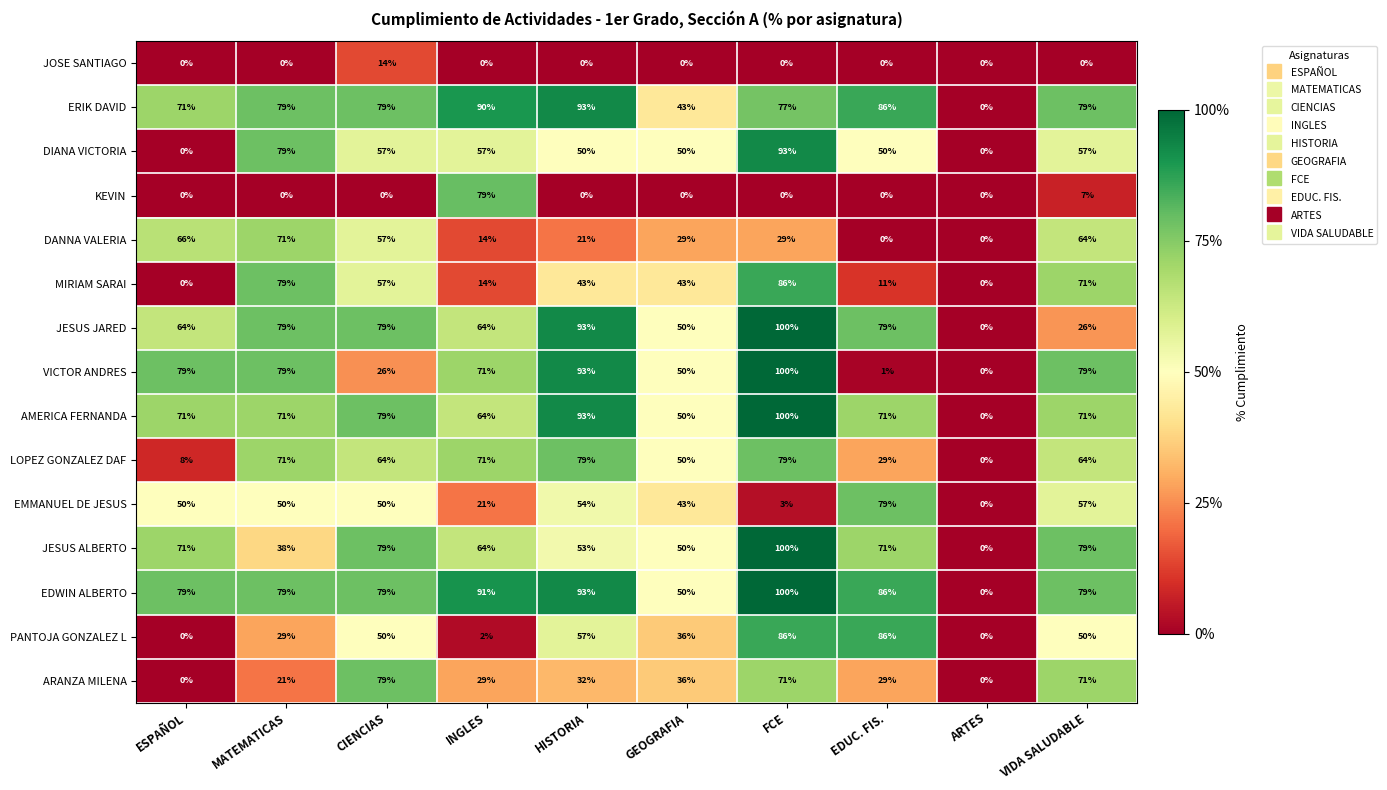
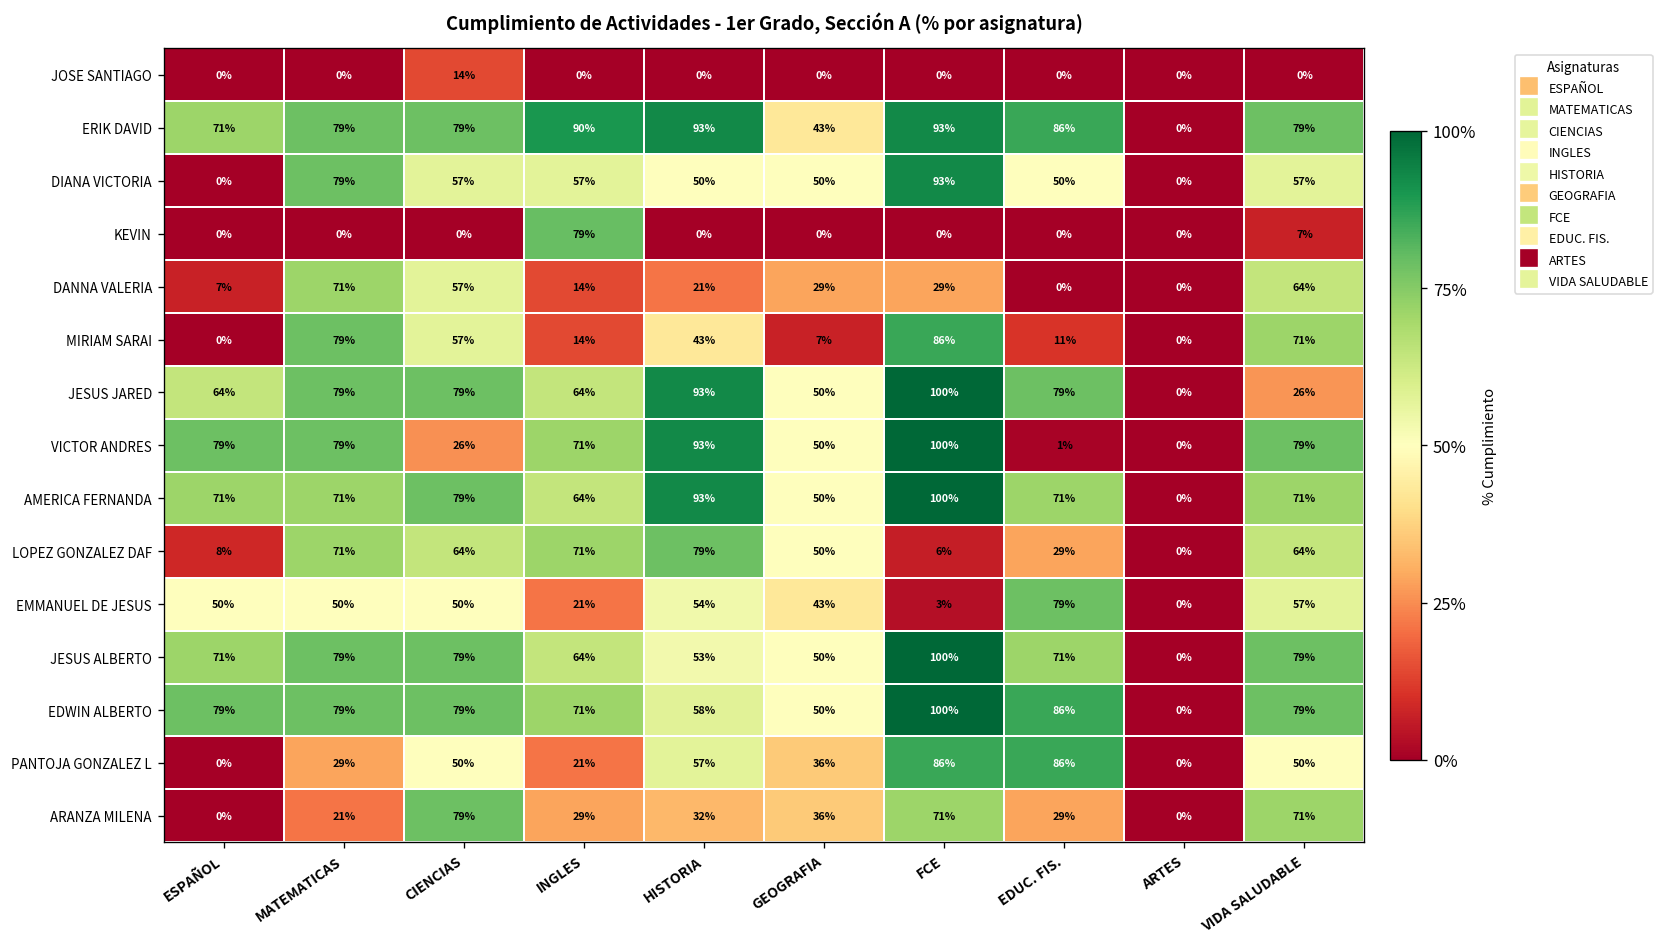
ERIK DAVID, FCE: 77% -> 93%
DANNA VALERIA, ESPAÑOL: 66% -> 7%
MIRIAM SARAI, GEOGRAFIA: 43% -> 7%
LOPEZ GONZALEZ DAF, FCE: 79% -> 6%
JESUS ALBERTO, MATEMATICAS: 38% -> 79%
EDWIN ALBERTO, INGLES: 91% -> 71%
EDWIN ALBERTO, HISTORIA: 93% -> 58%
PANTOJA GONZALEZ L, INGLES: 2% -> 21%
